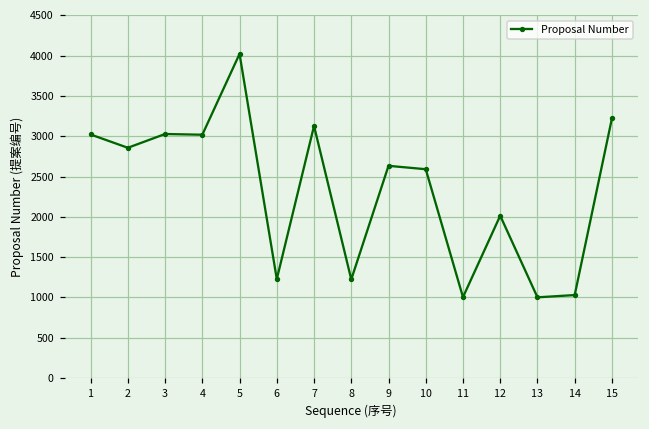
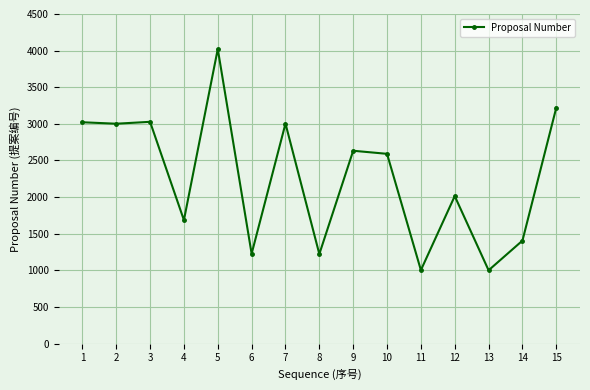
2: 2900 -> 3000
4: 3000 -> 1700
7: 3100 -> 3000
14: 1000 -> 1400
